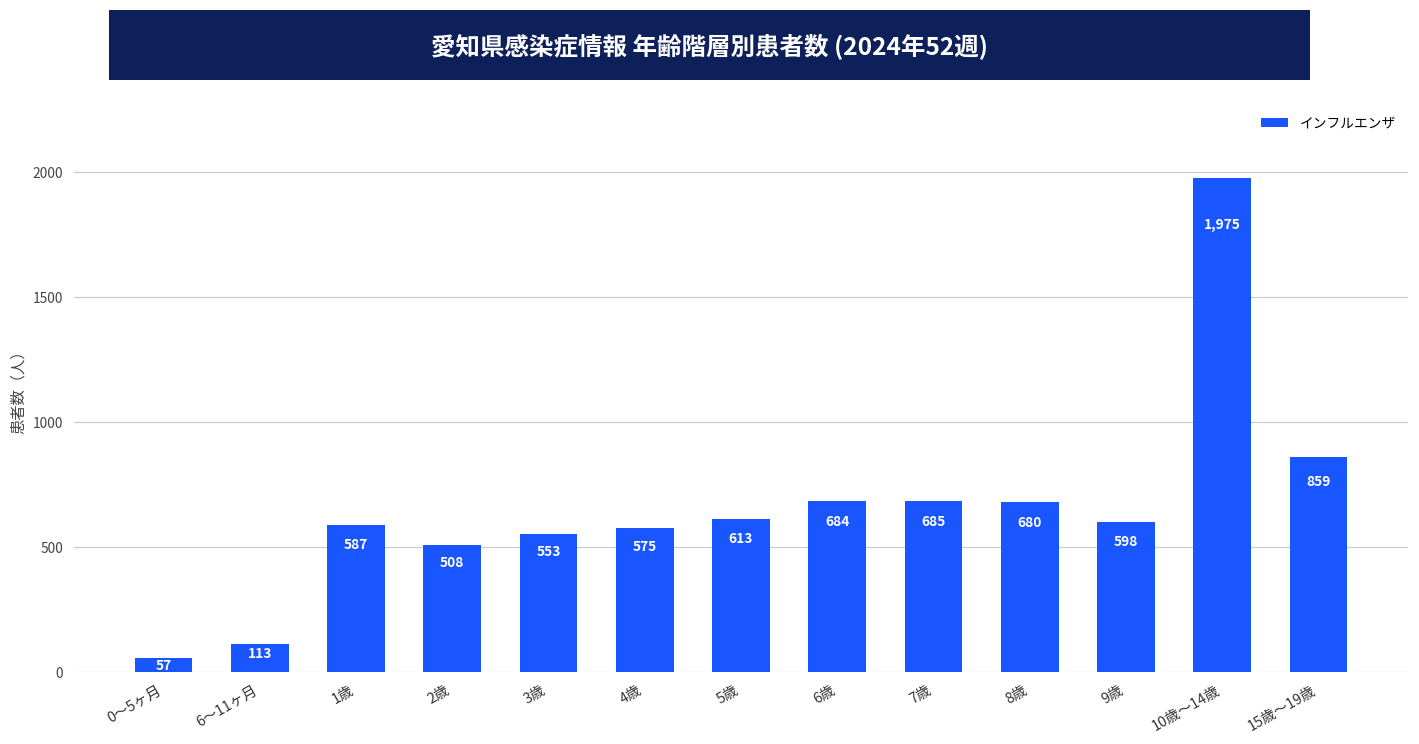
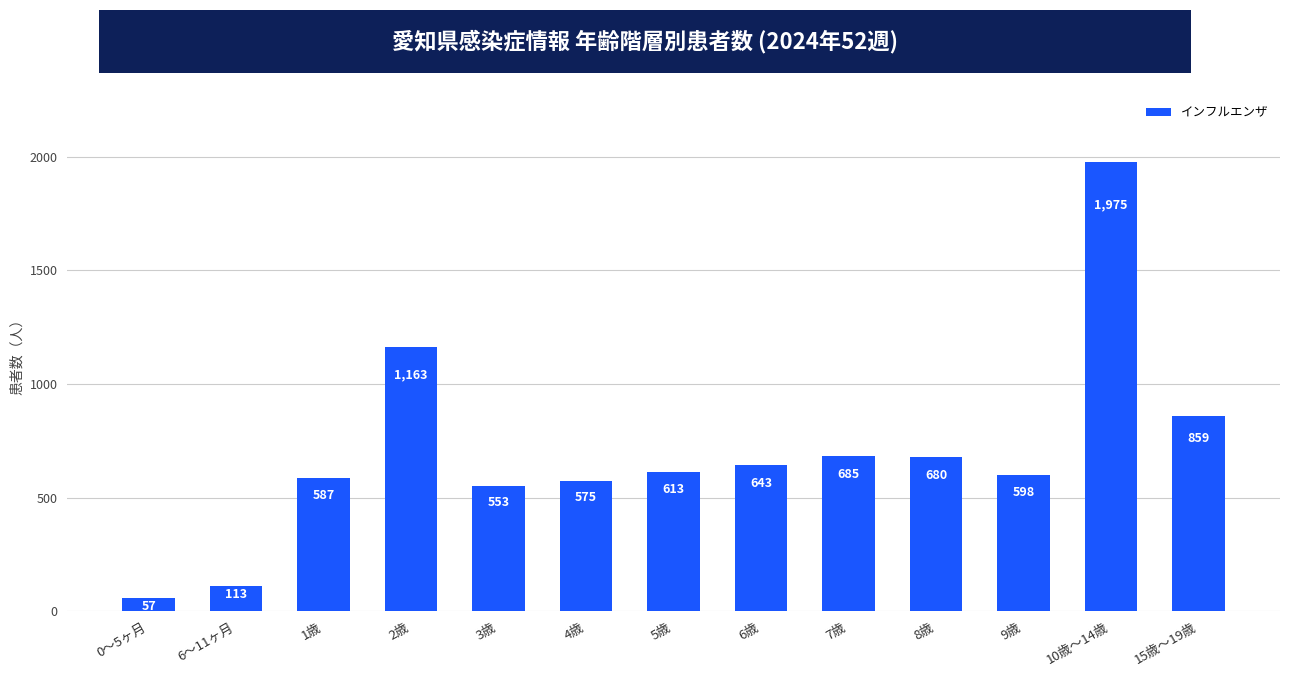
2歳: 508 -> 1,163
6歳: 684 -> 643
